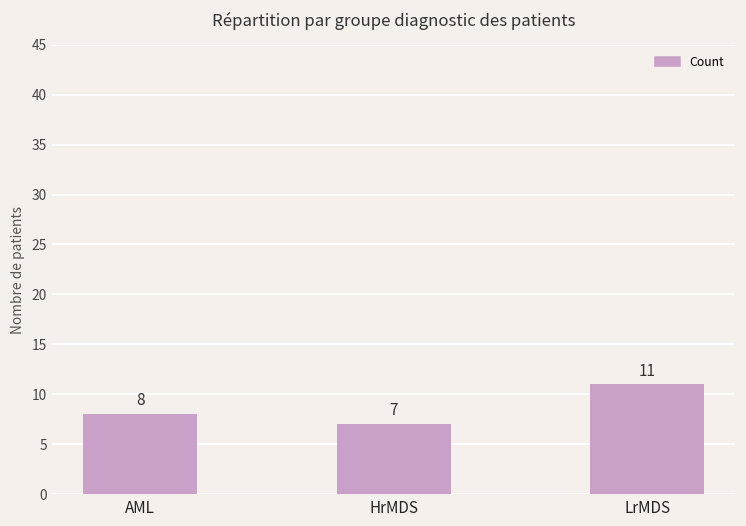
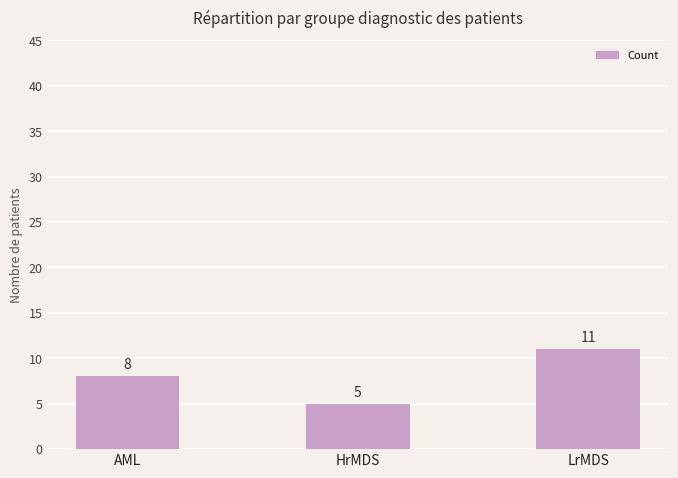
HrMDS: 7 -> 5
